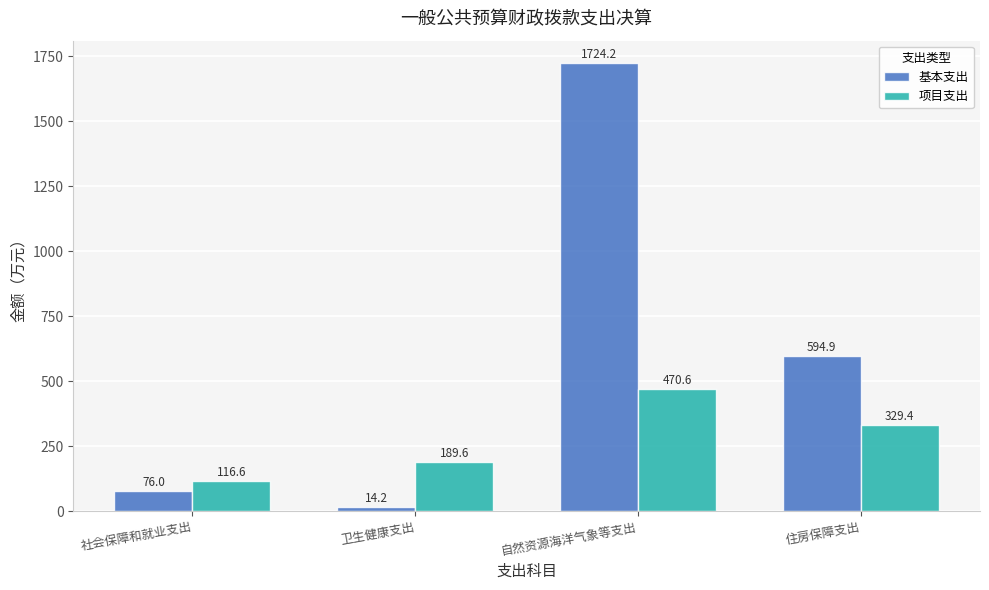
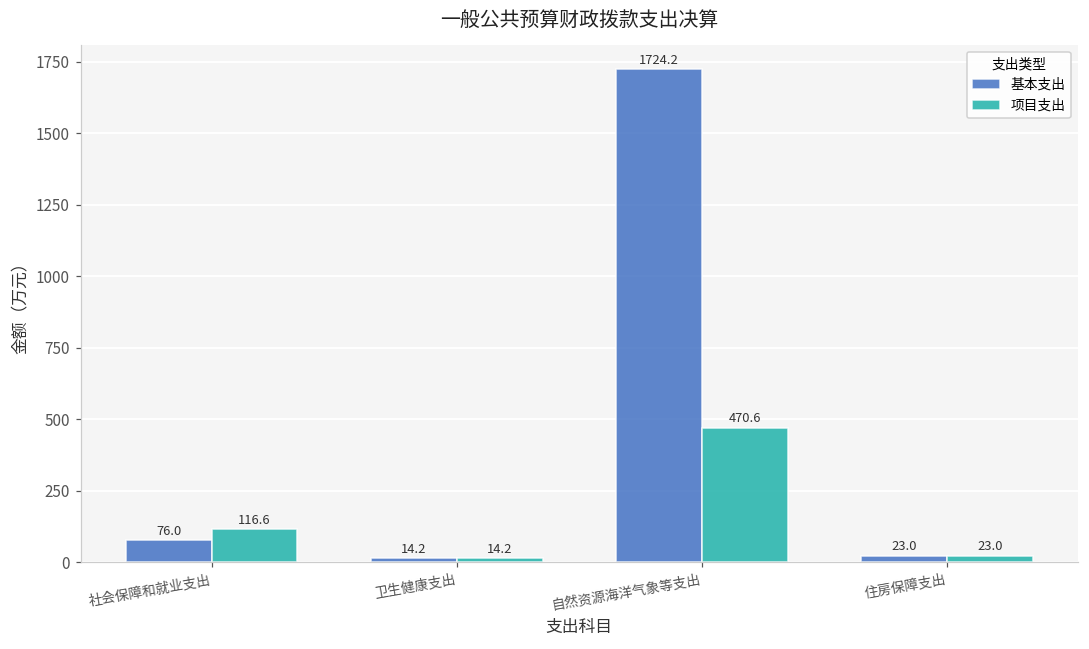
项目支出, 卫生健康支出: 189.6 -> 14.2
基本支出, 住房保障支出: 594.9 -> 23.0
项目支出, 住房保障支出: 329.4 -> 23.0
